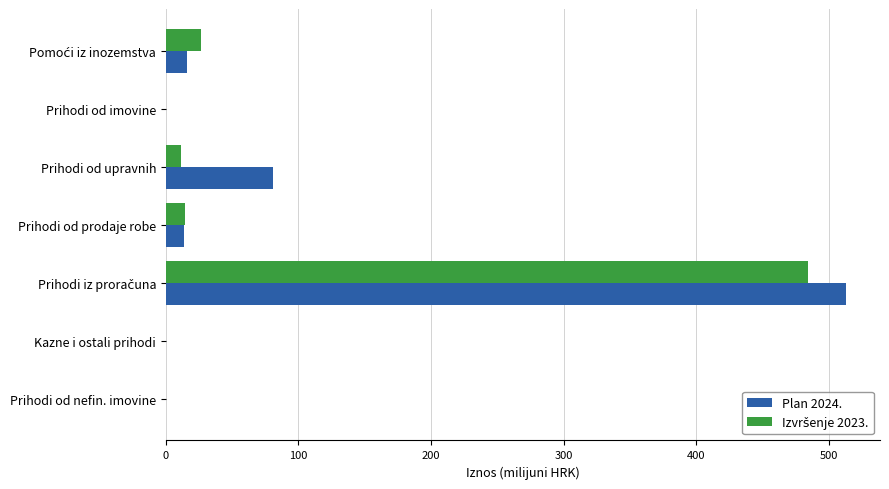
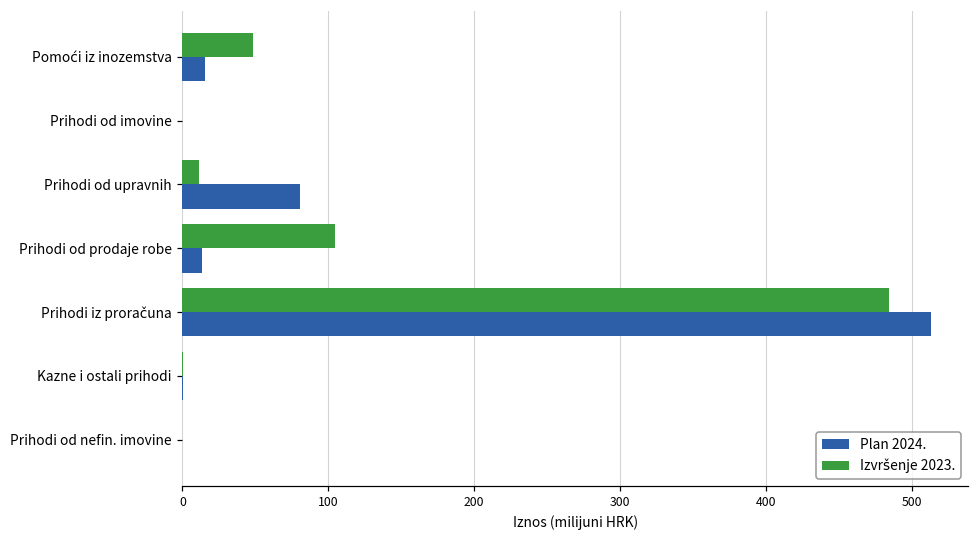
Izvršenje 2023., Pomoći iz inozemstva: 26 -> 48
Izvršenje 2023., Prihodi od prodaje robe: 15 -> 104
